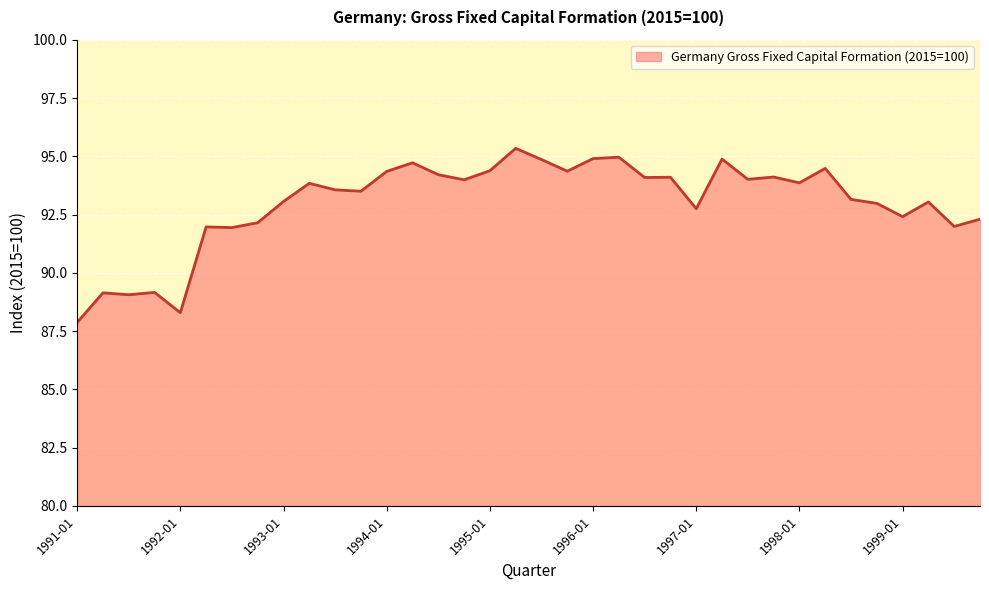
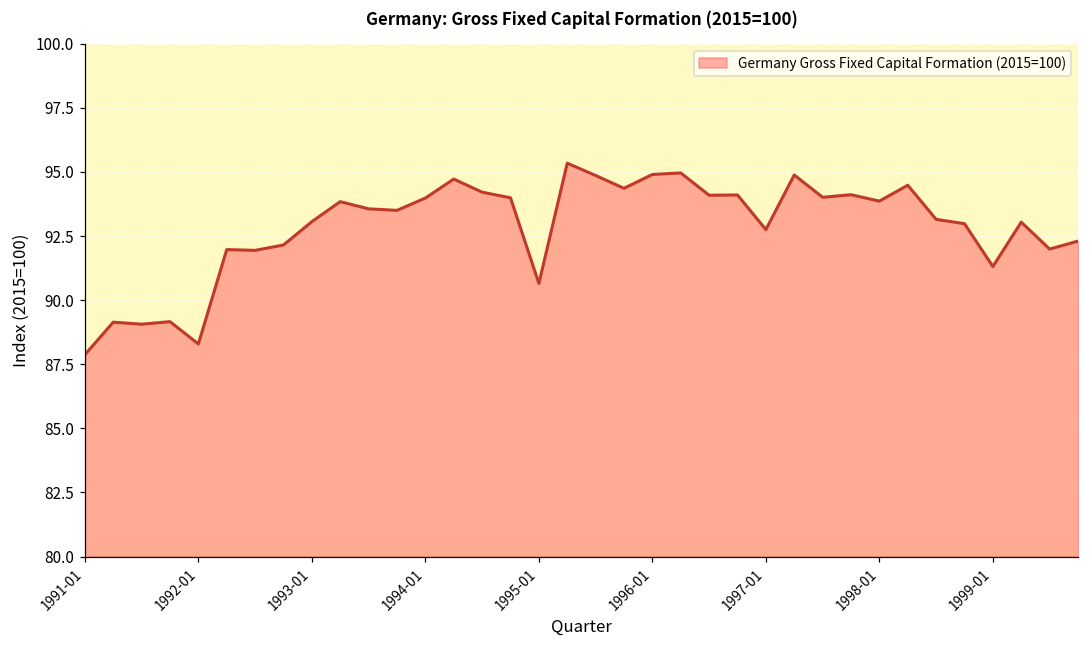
1994-01: 94.4 -> 94.0
1995-01: 94.4 -> 90.7
1999-01: 92.4 -> 91.3
